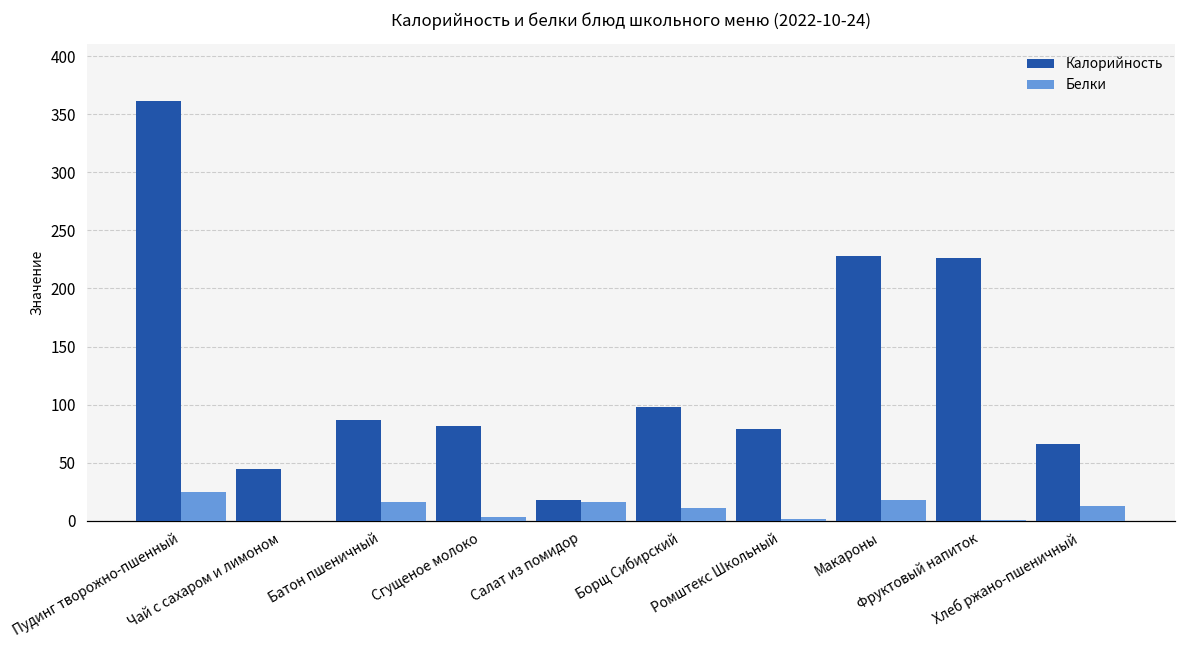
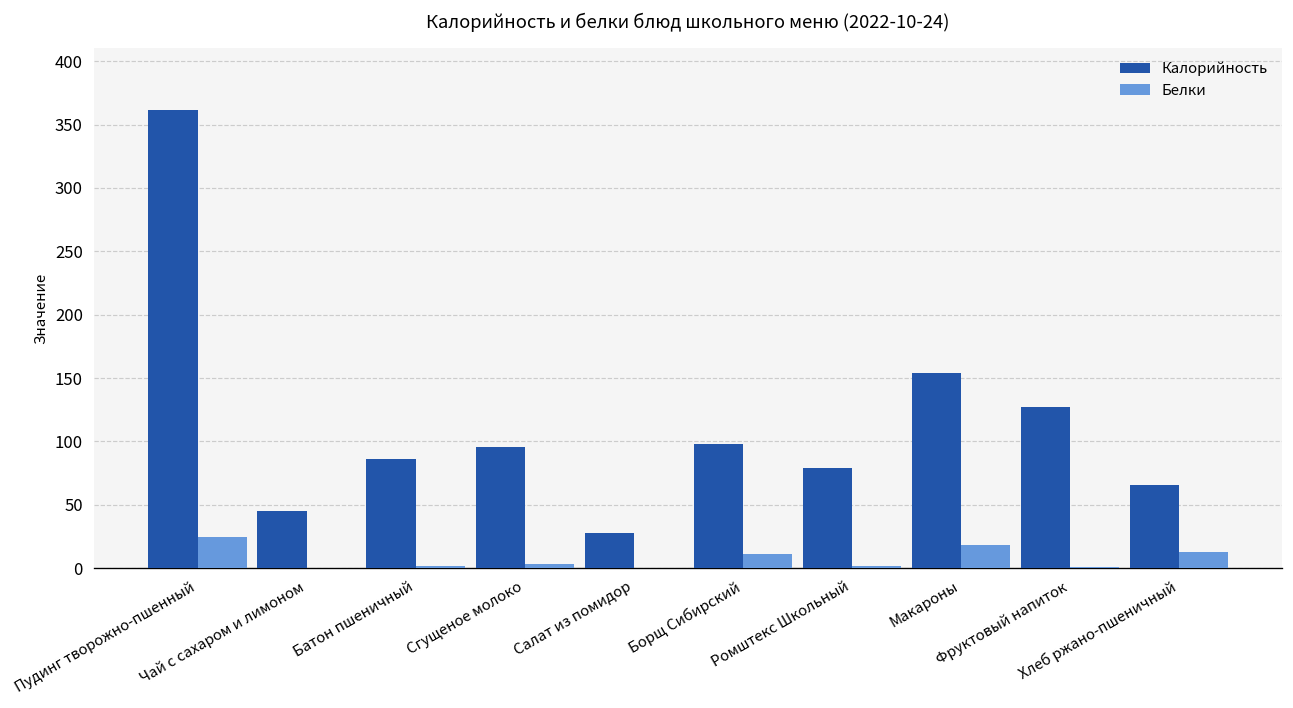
Белки, Батон пшеничный: 16 -> 2
Калорийность, Сгущеное молоко: 82 -> 96
Калорийность, Салат из помидор: 18 -> 28
Белки, Салат из помидор: 16 -> 0
Калорийность, Макароны: 228 -> 154
Калорийность, Фруктовый напиток: 226 -> 127
